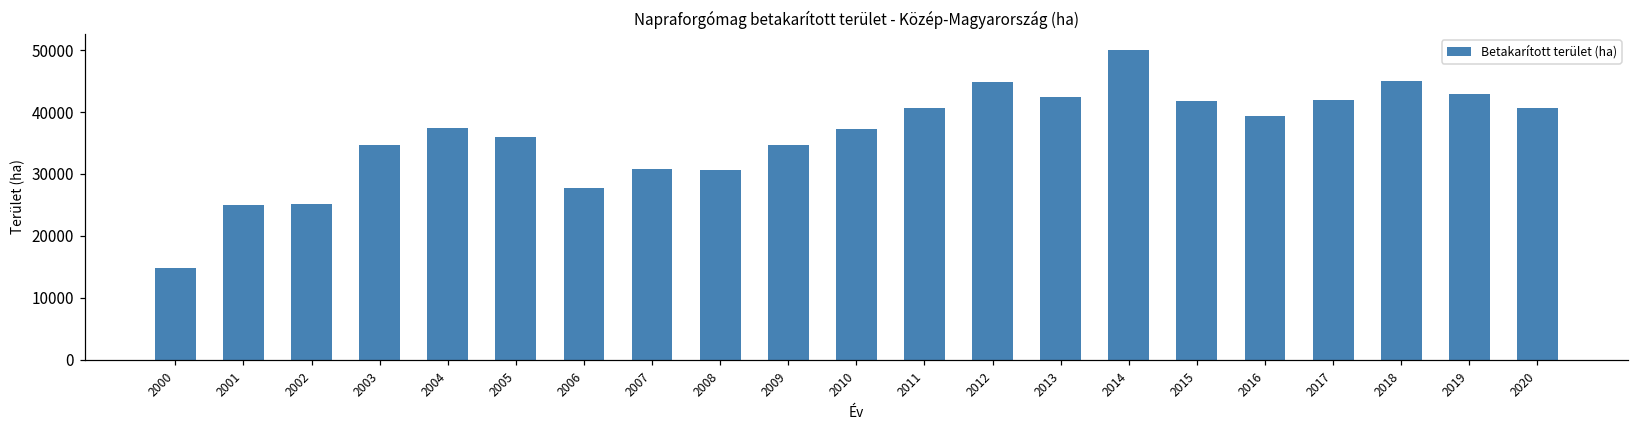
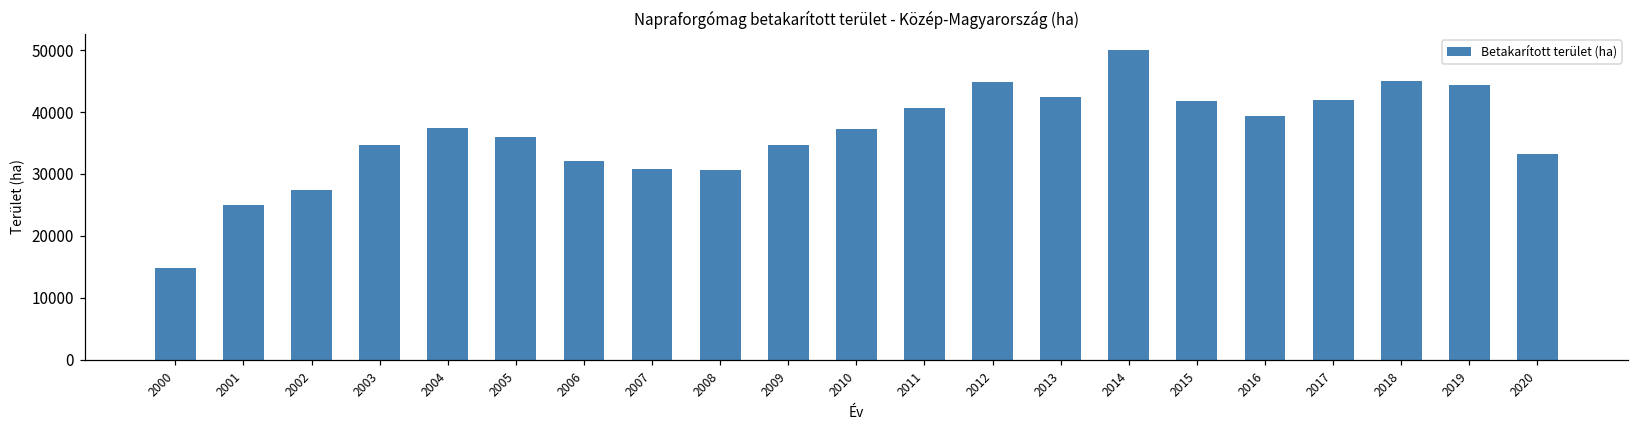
2002: 25000 -> 27000
2006: 28000 -> 32000
2019: 43000 -> 44000
2020: 41000 -> 33000
